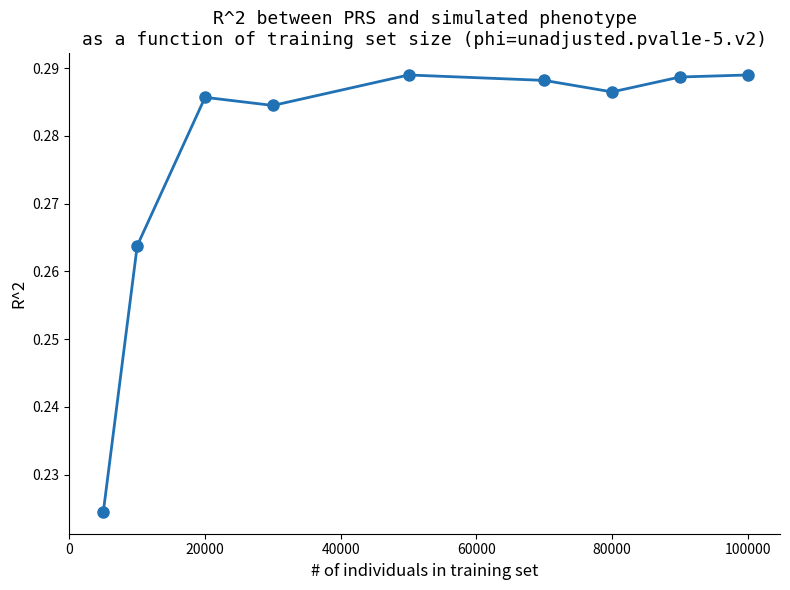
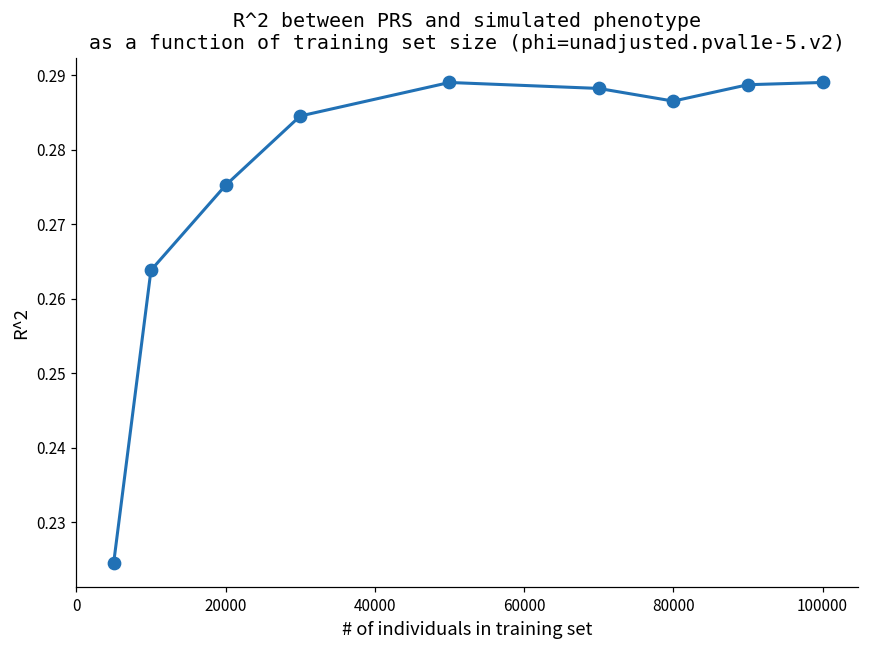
20000: 0.286 -> 0.275
